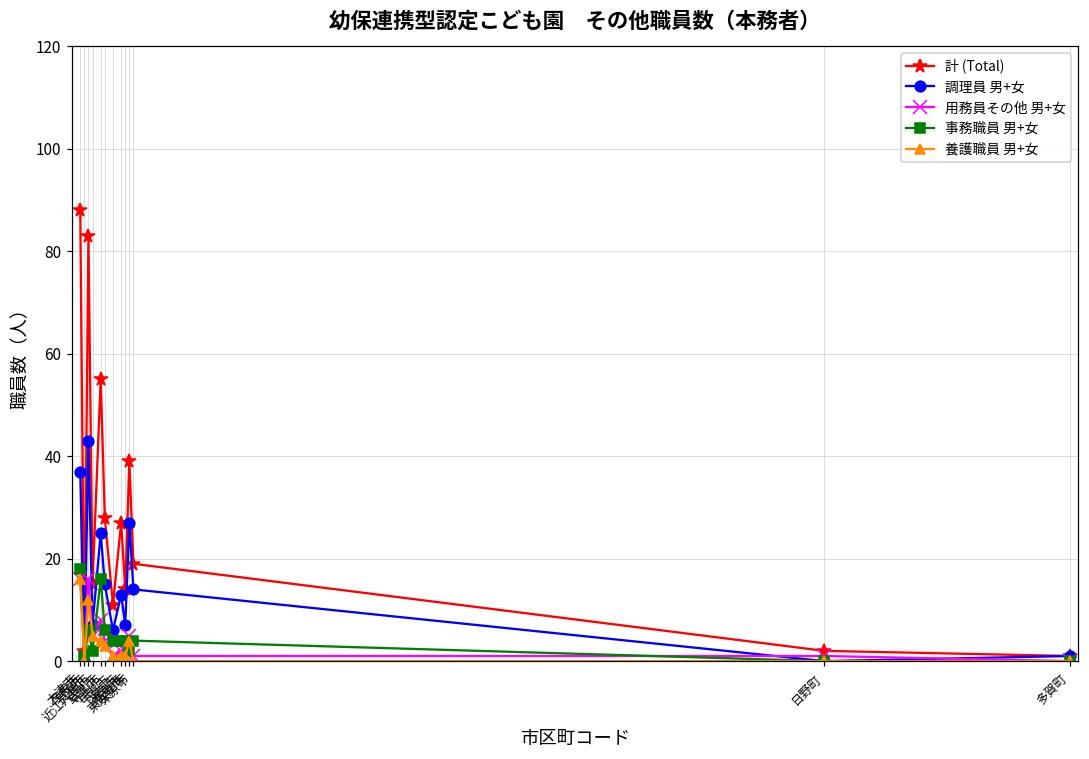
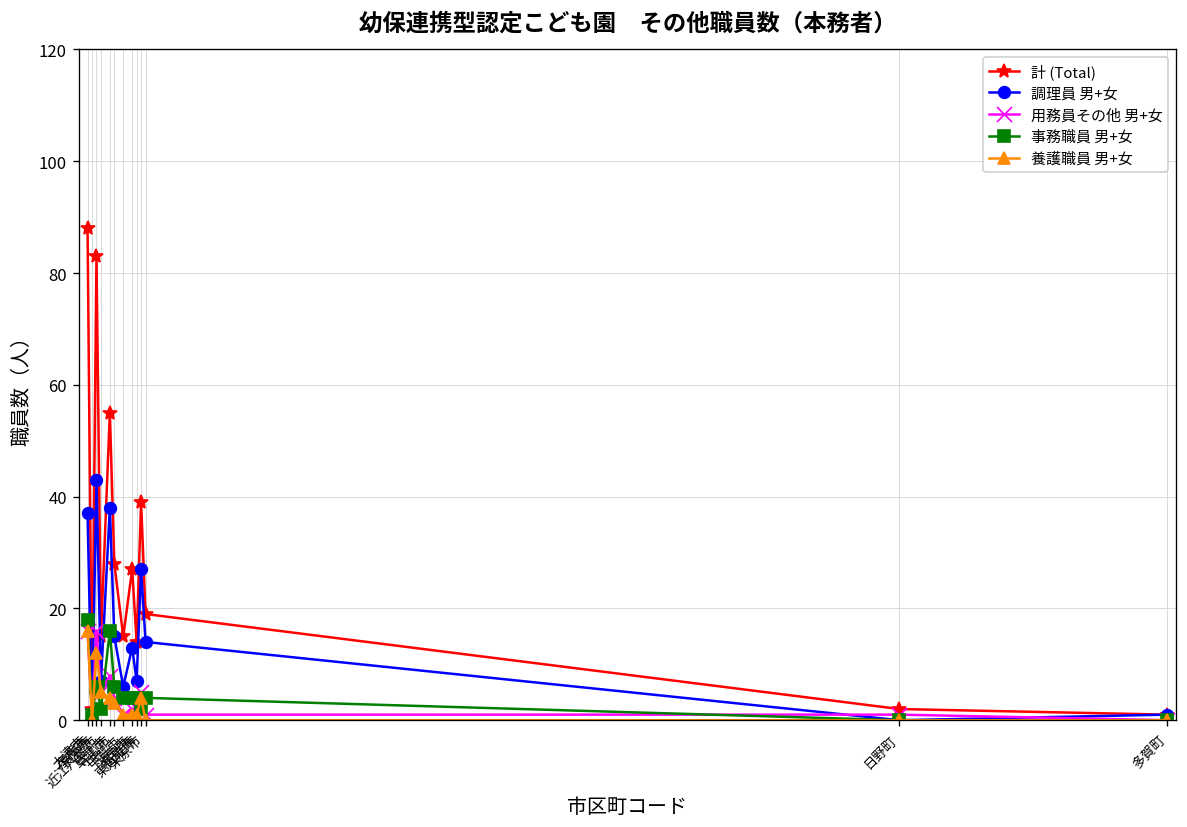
調理員 男+女, 草津市: 25 -> 38
計 (Total), 甲賀市: 11 -> 15
